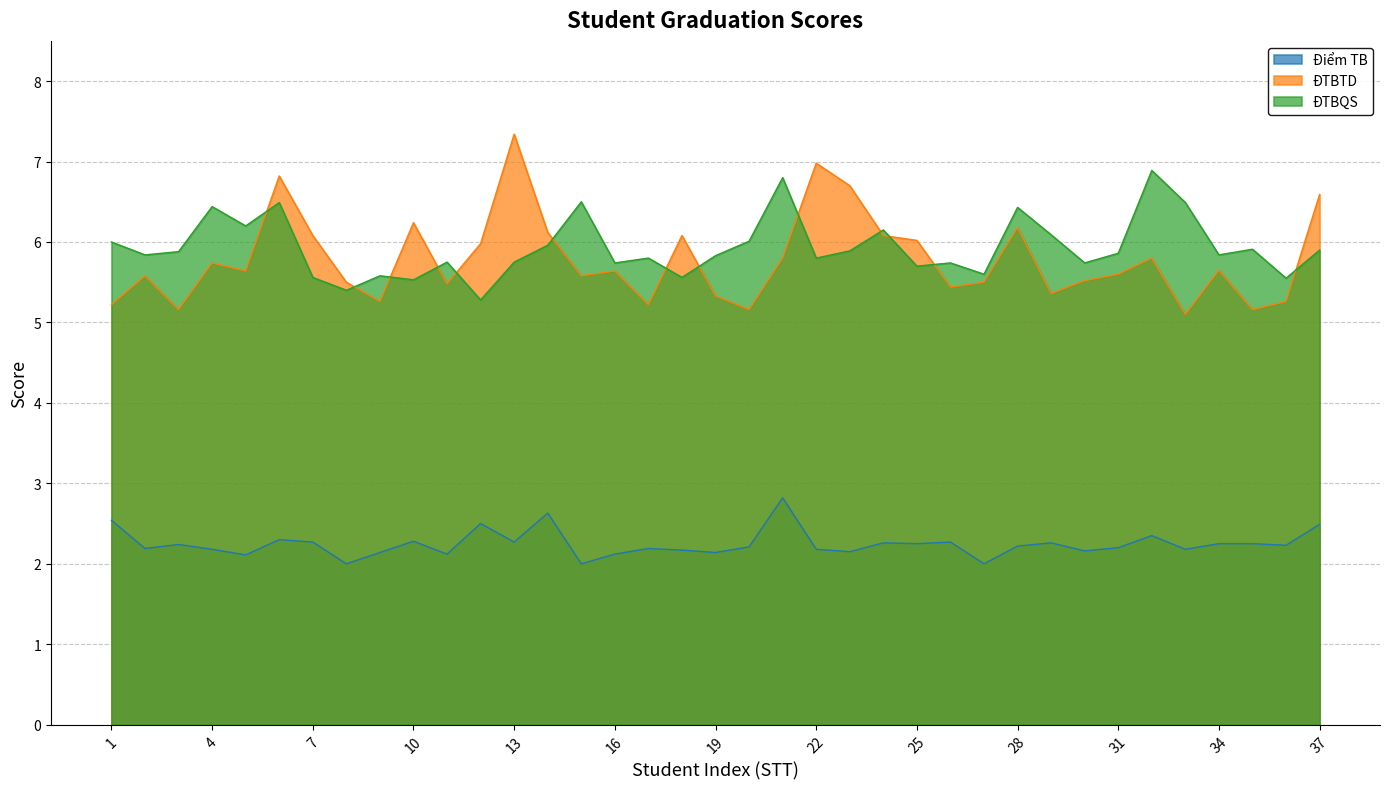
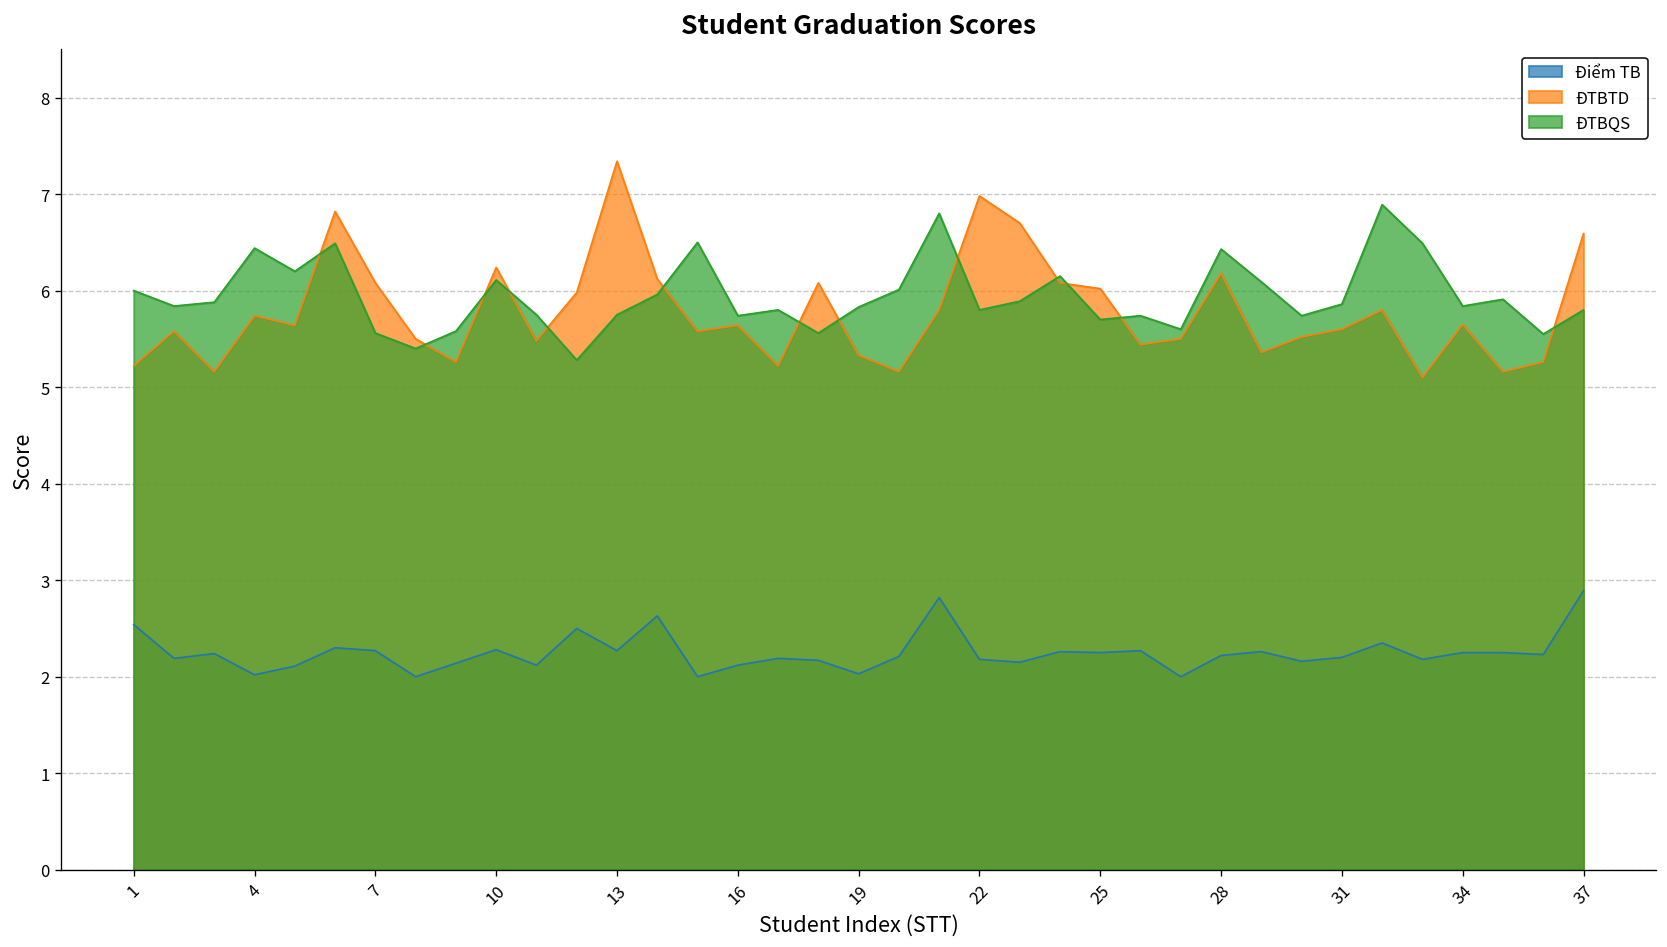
Điểm TB, 4: 2.2 -> 2.0
ĐTBQS, 10: 5.5 -> 6.1
Điểm TB, 19: 2.1 -> 2.0
Điểm TB, 37: 2.5 -> 2.9
ĐTBQS, 37: 5.9 -> 5.8
